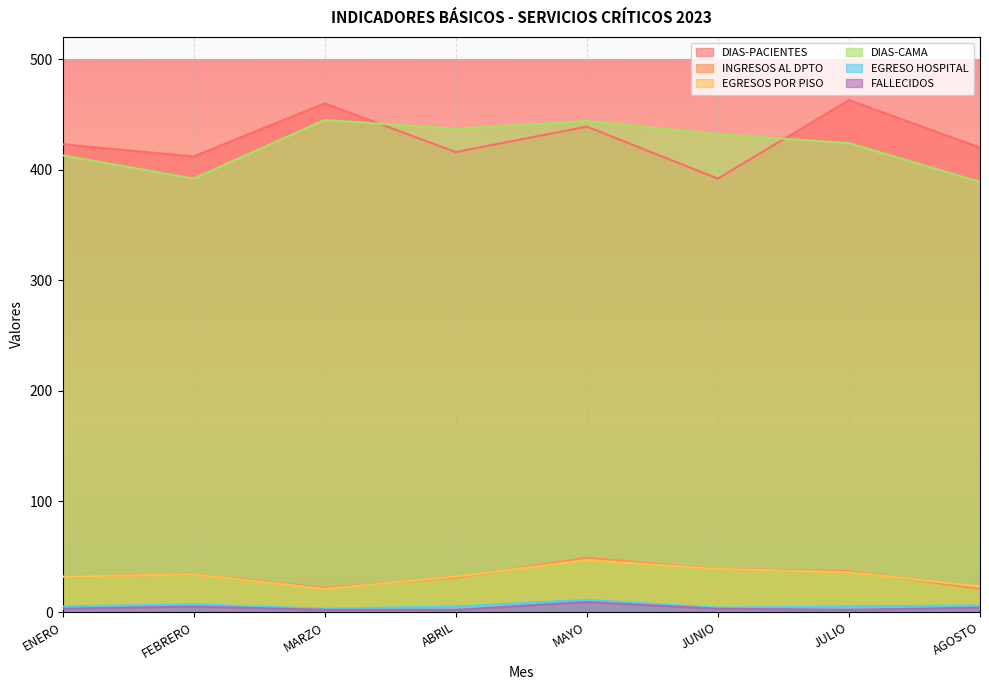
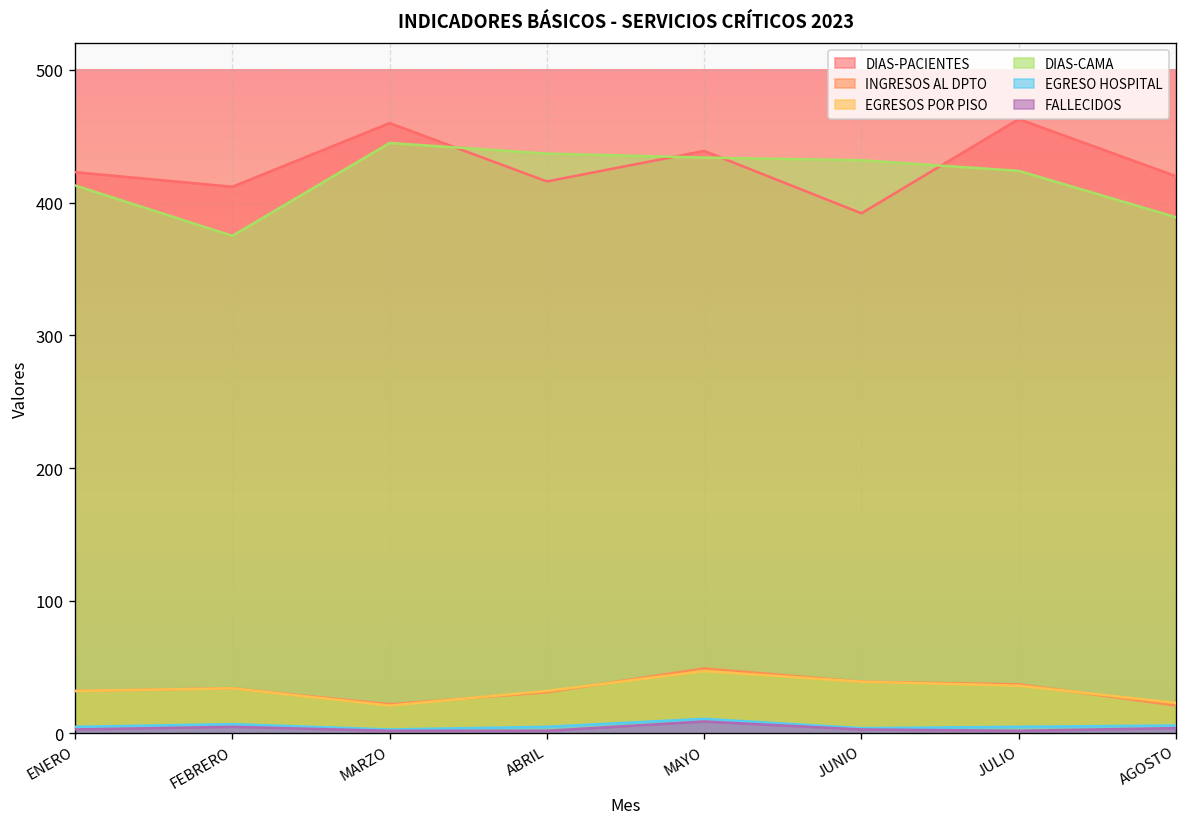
DIAS-CAMA, FEBRERO: 392 -> 375
DIAS-CAMA, MAYO: 444 -> 434
